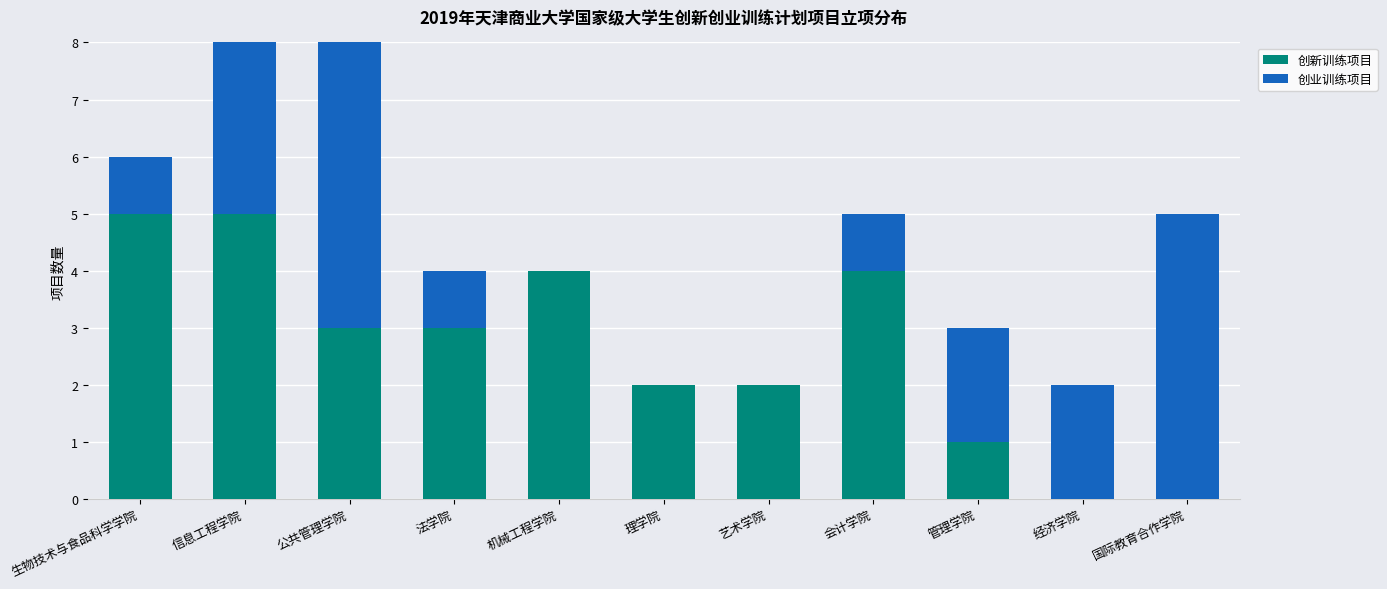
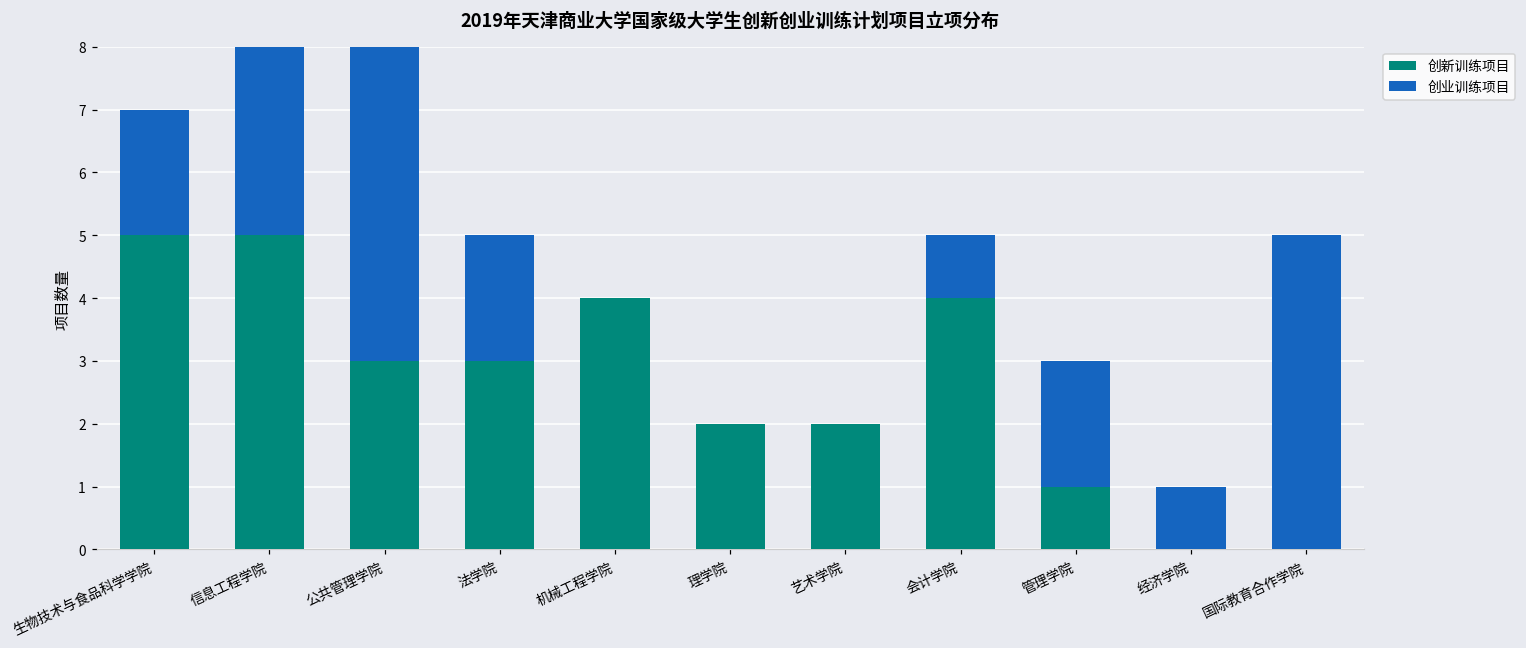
创业训练项目, 生物技术与食品科学学院: 1 -> 2
创业训练项目, 法学院: 1 -> 2
创业训练项目, 经济学院: 2 -> 1
